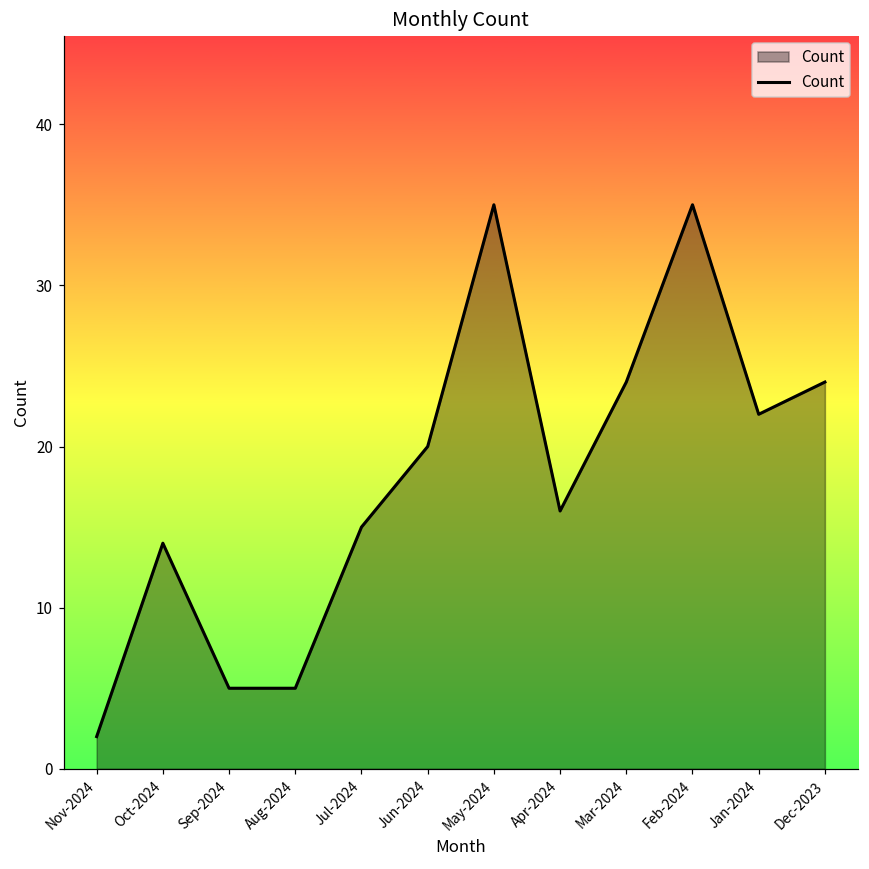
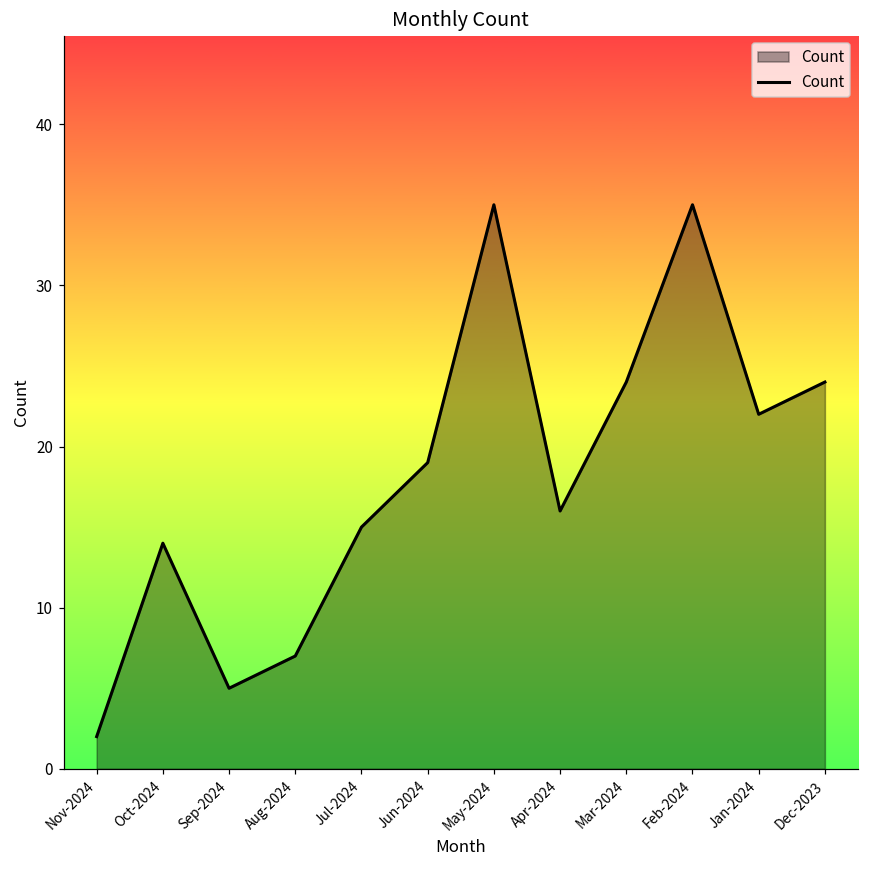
Aug-2024: 5 -> 7
Jun-2024: 20 -> 19
